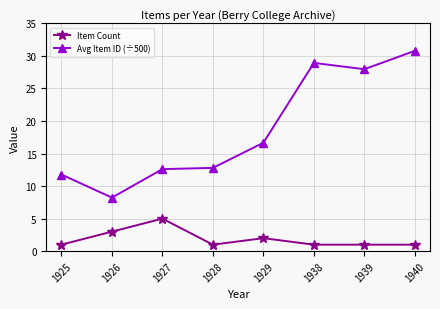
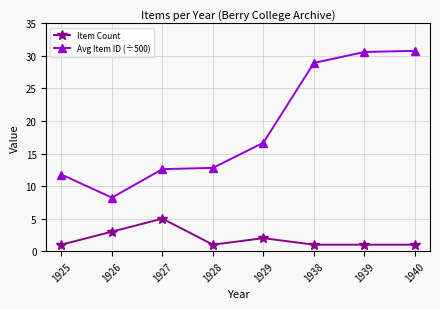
Avg Item ID (÷500), 1939: 28 -> 31
